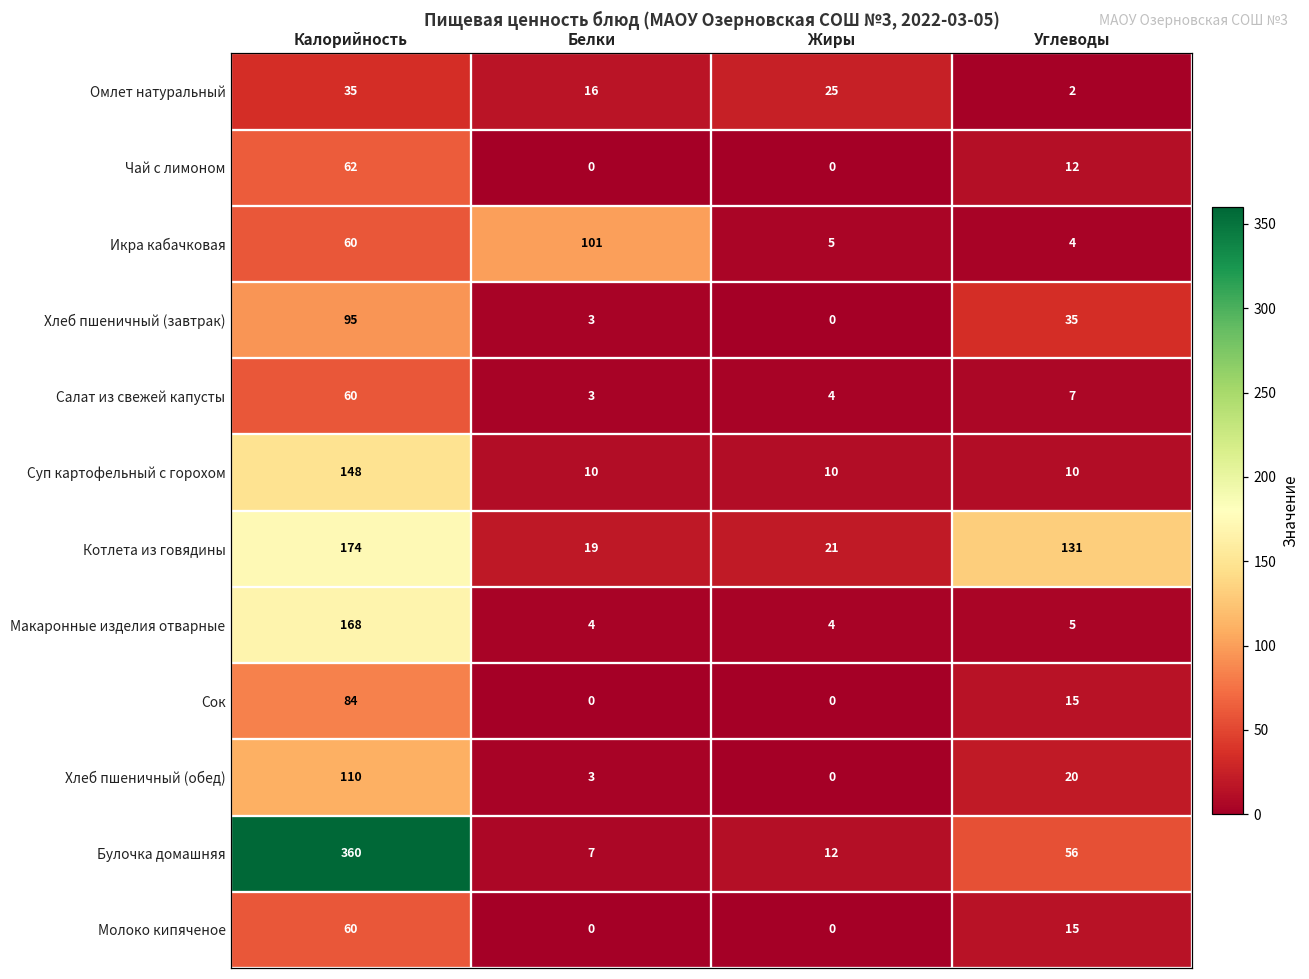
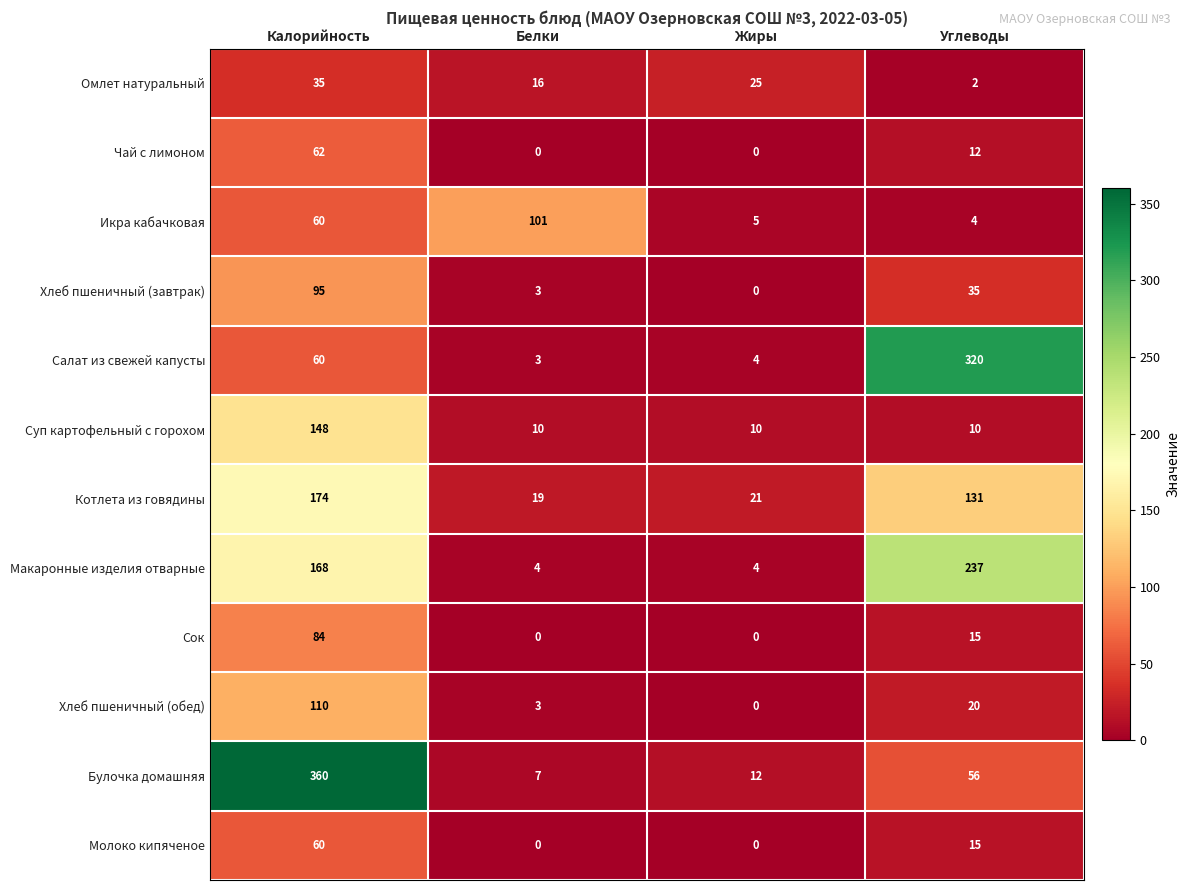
Салат из свежей капусты, Углеводы: 7 -> 320
Макаронные изделия отварные, Углеводы: 5 -> 237
